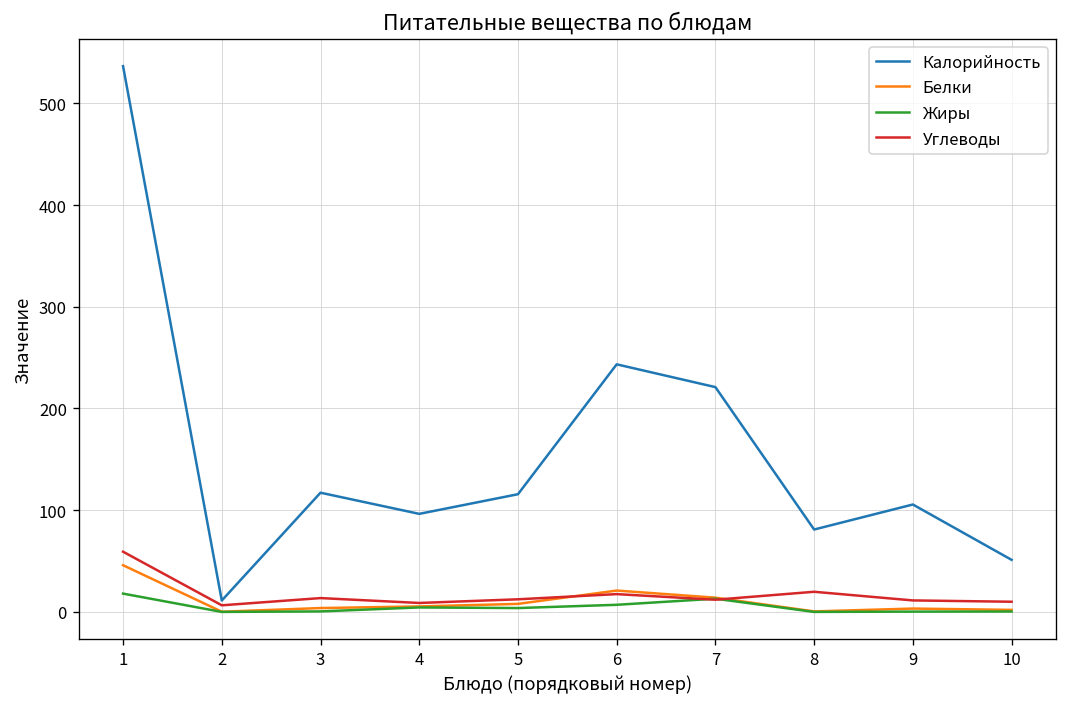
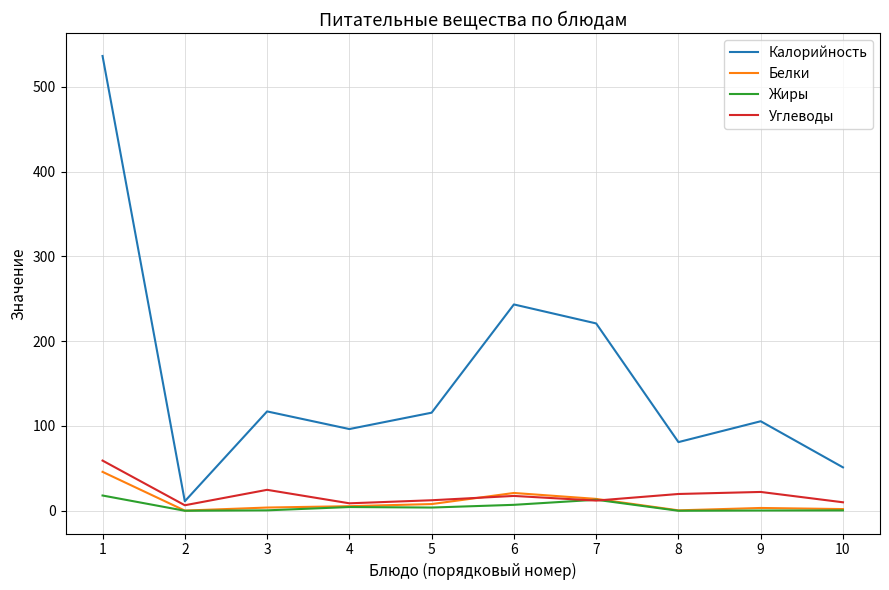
Углеводы, 3: 10 -> 20
Углеводы, 9: 10 -> 20
